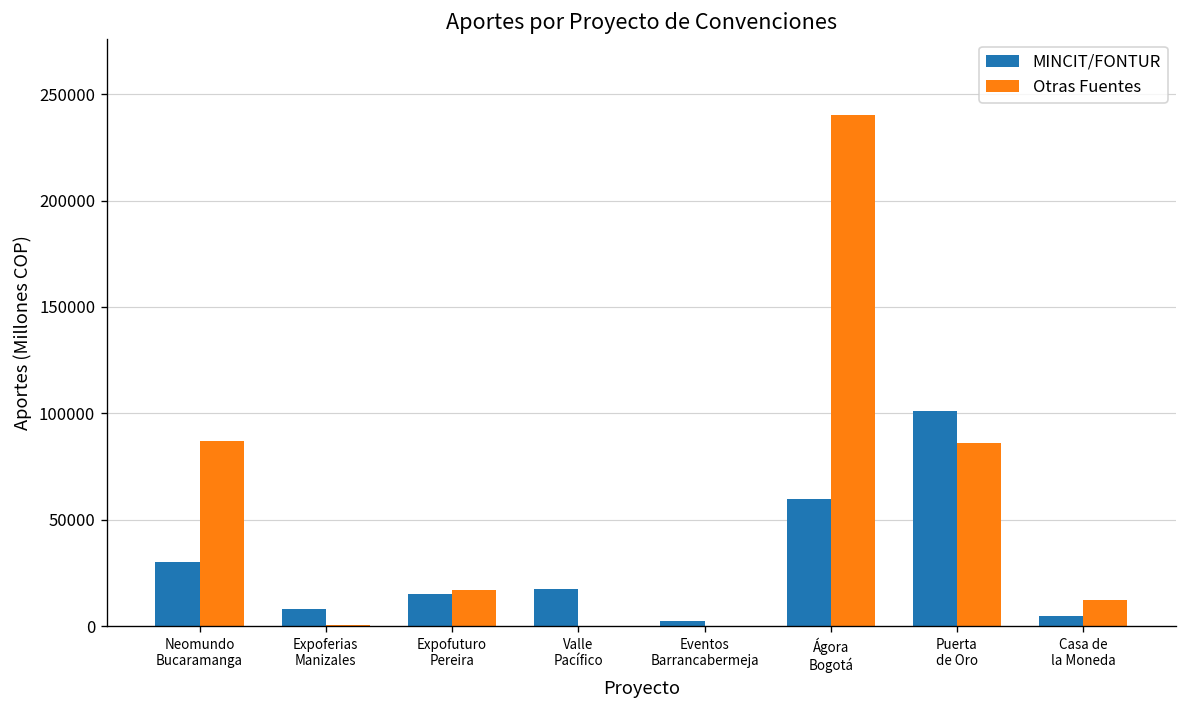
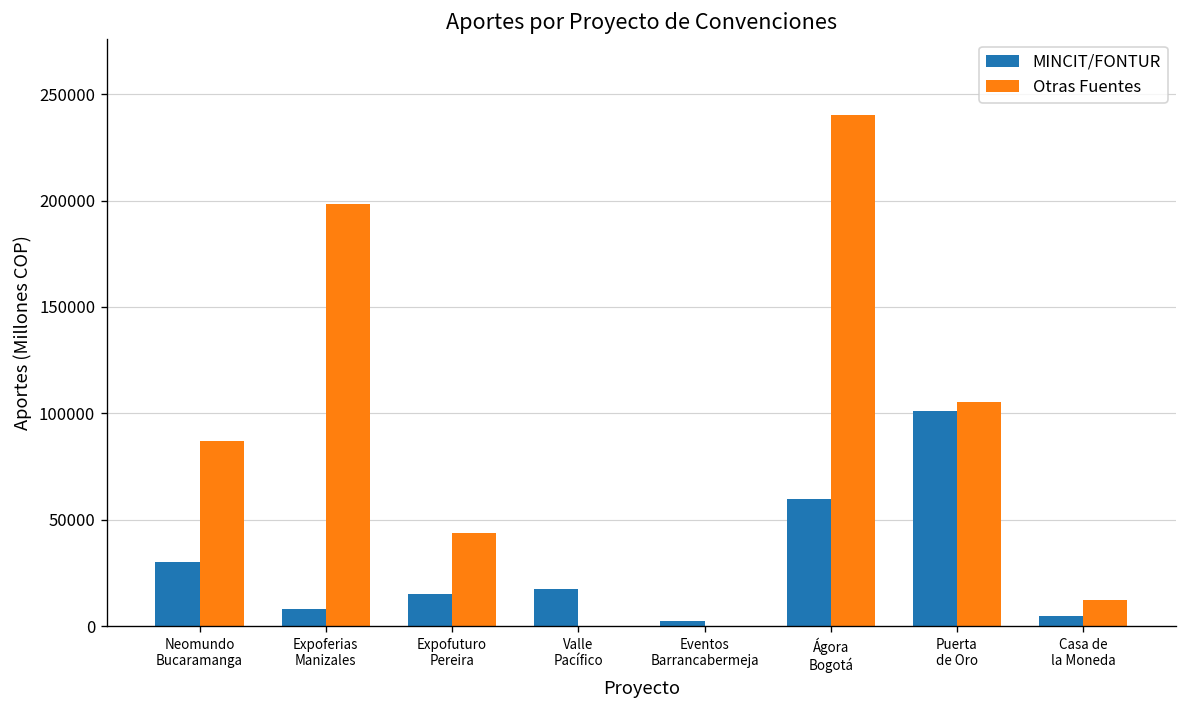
Otras Fuentes, Expoferias Manizales: 0 -> 198000
Otras Fuentes, Expofuturo Pereira: 17000 -> 44000
Otras Fuentes, Puerta de Oro: 86000 -> 106000
